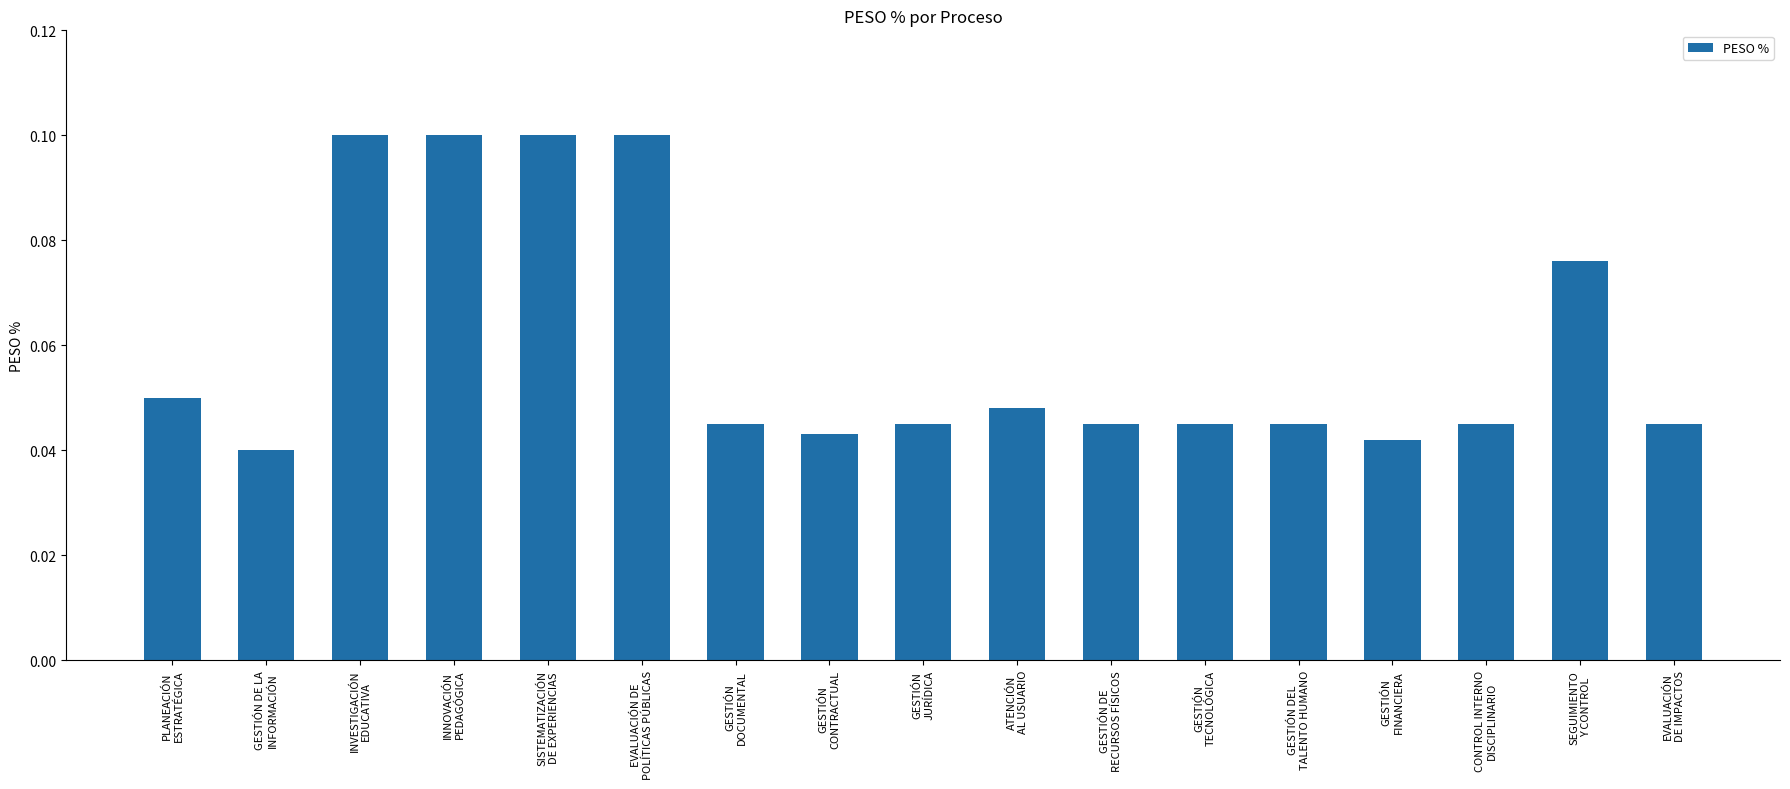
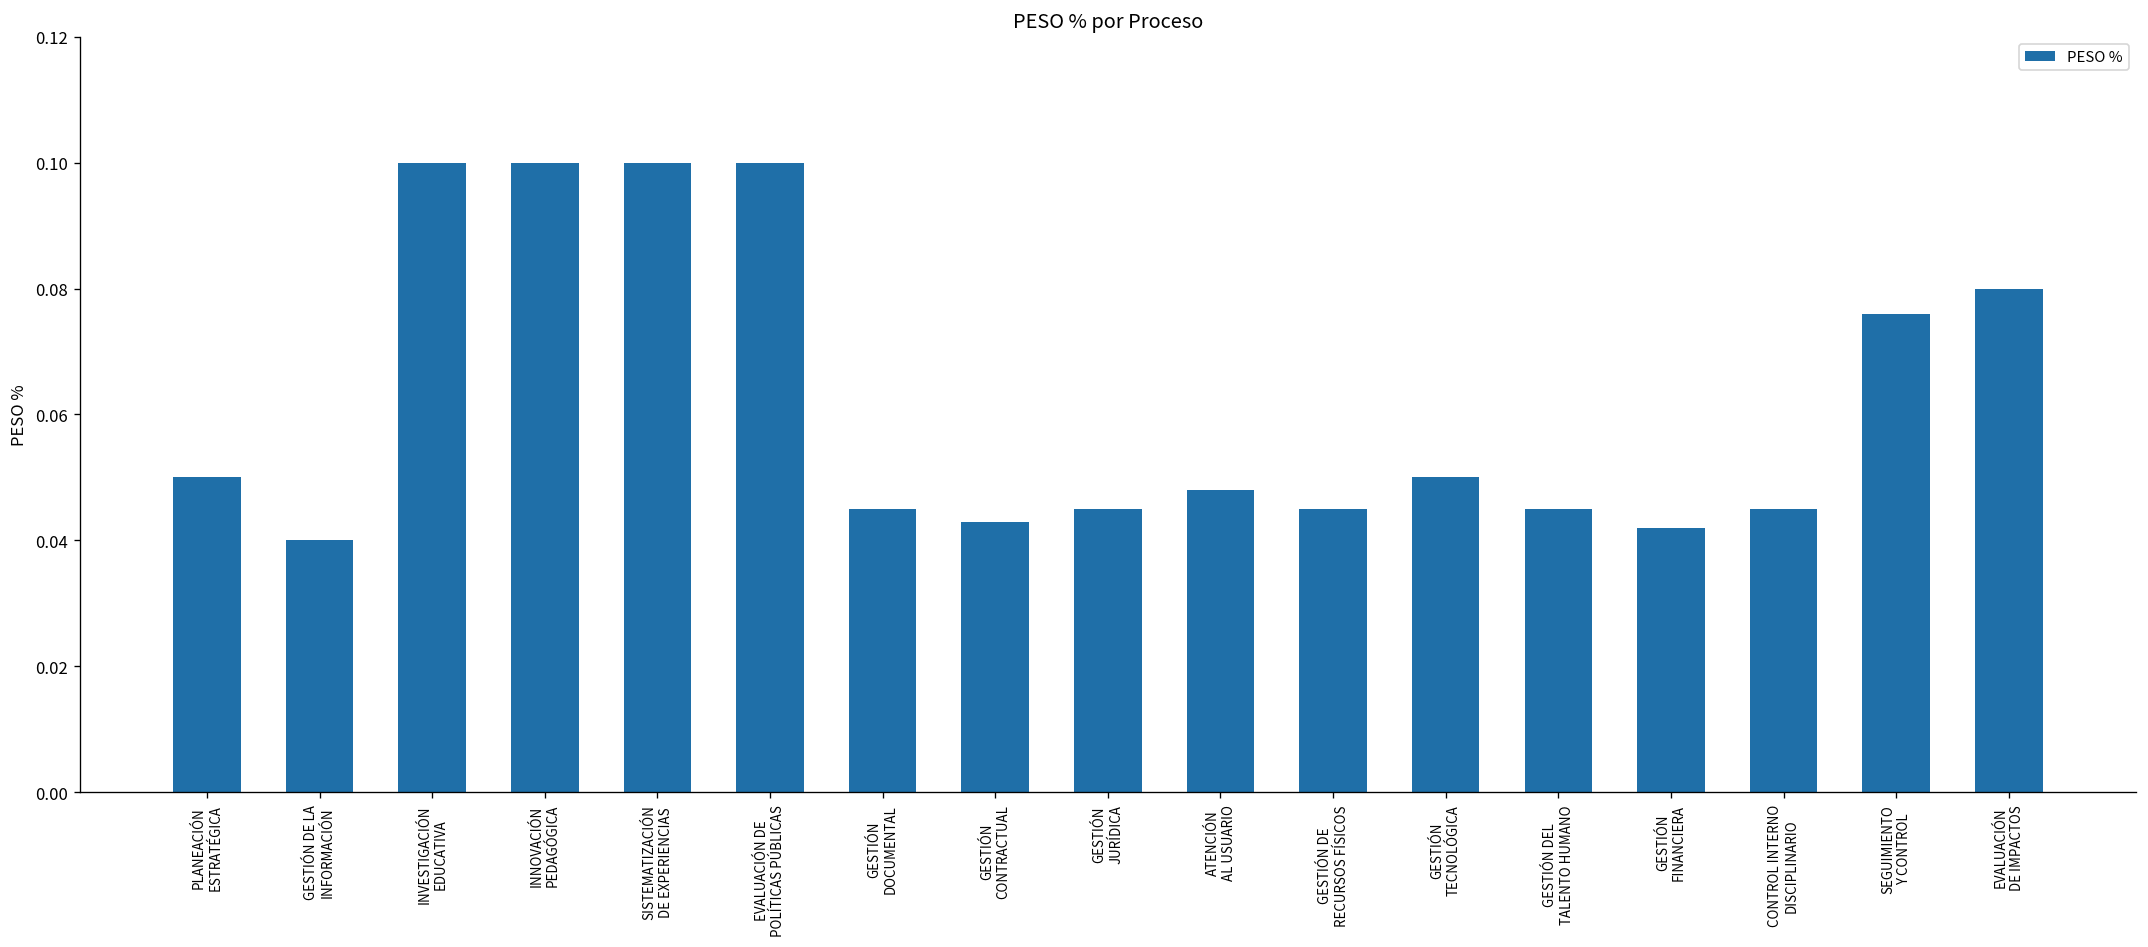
GESTIÓN TECNOLÓGICA: 0.045 -> 0.050
EVALUACIÓN DE IMPACTOS: 0.045 -> 0.080
